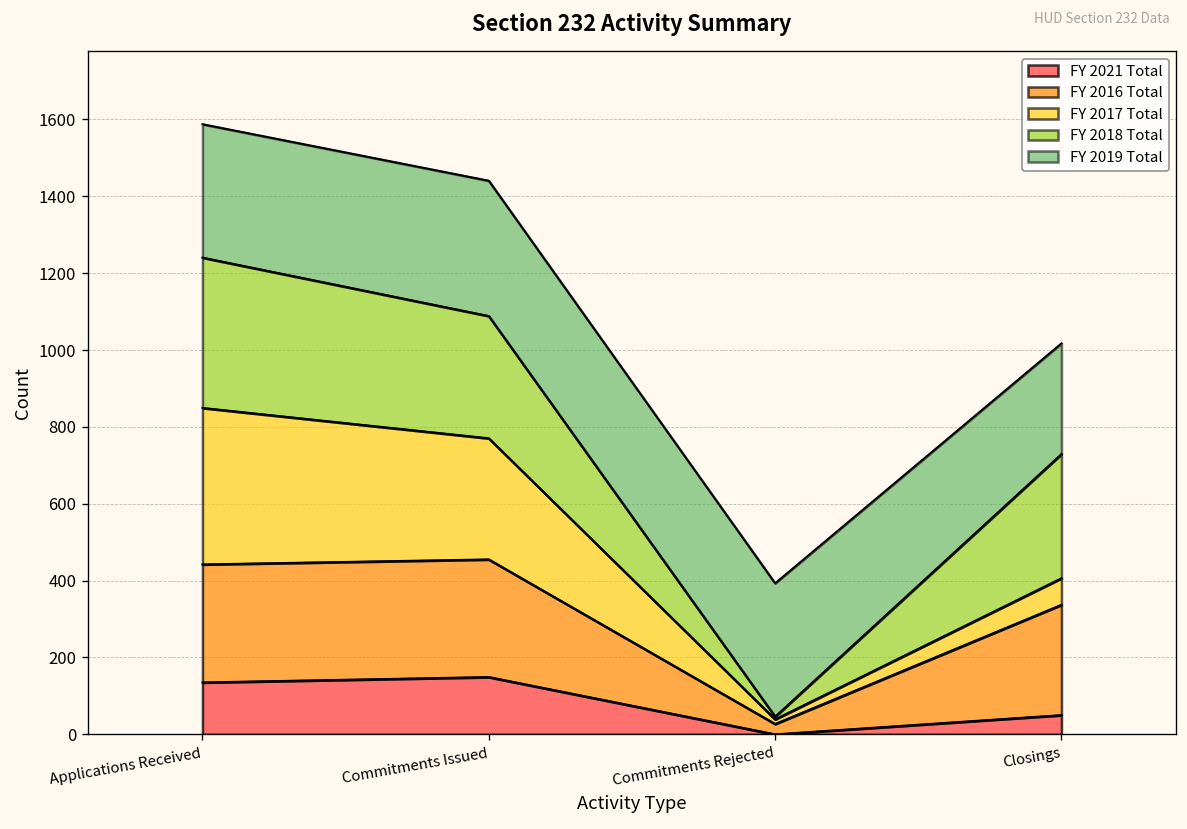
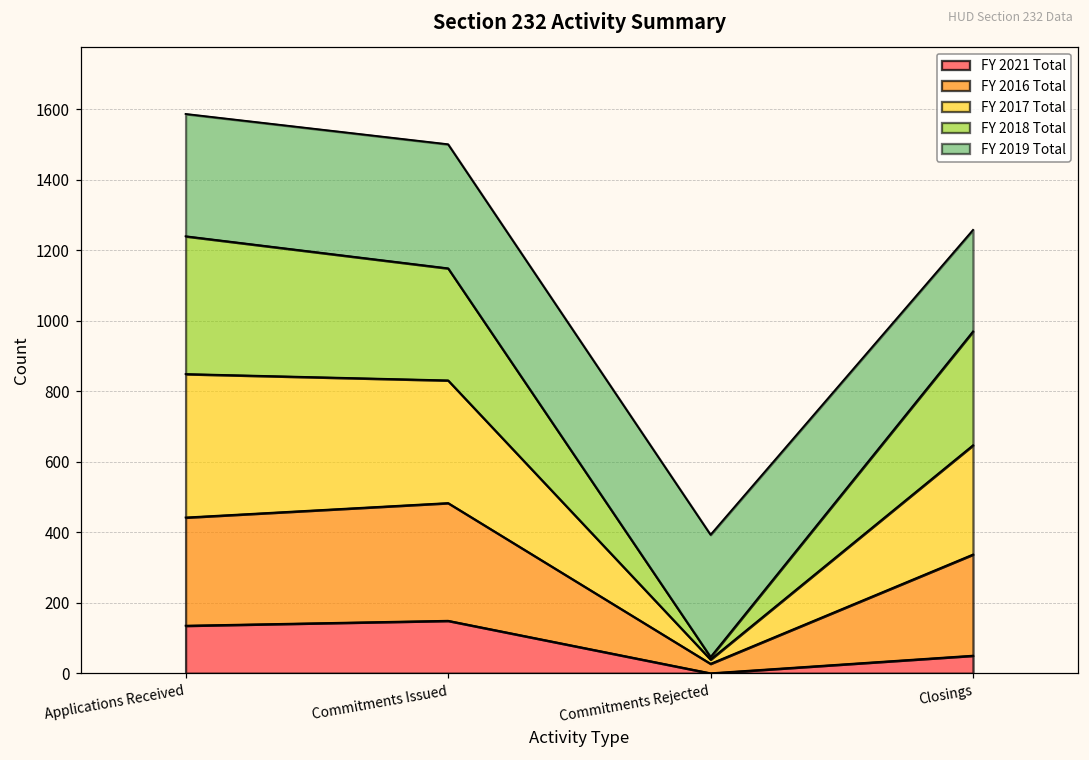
FY 2016 Total, Commitments Issued: 310 -> 330
FY 2017 Total, Commitments Issued: 320 -> 350
FY 2017 Total, Closings: 70 -> 310
